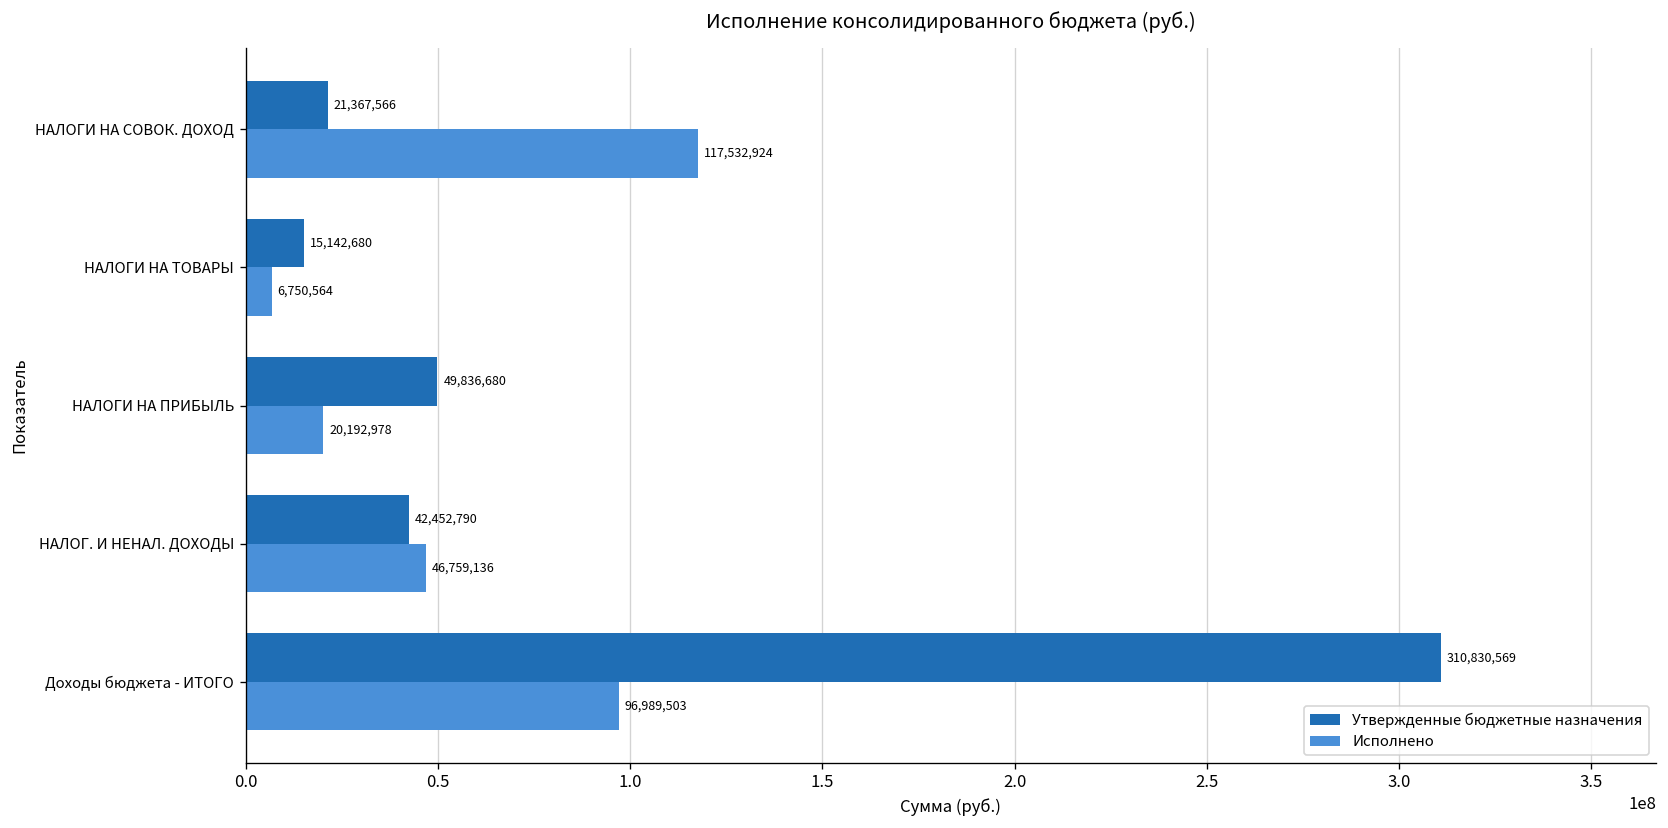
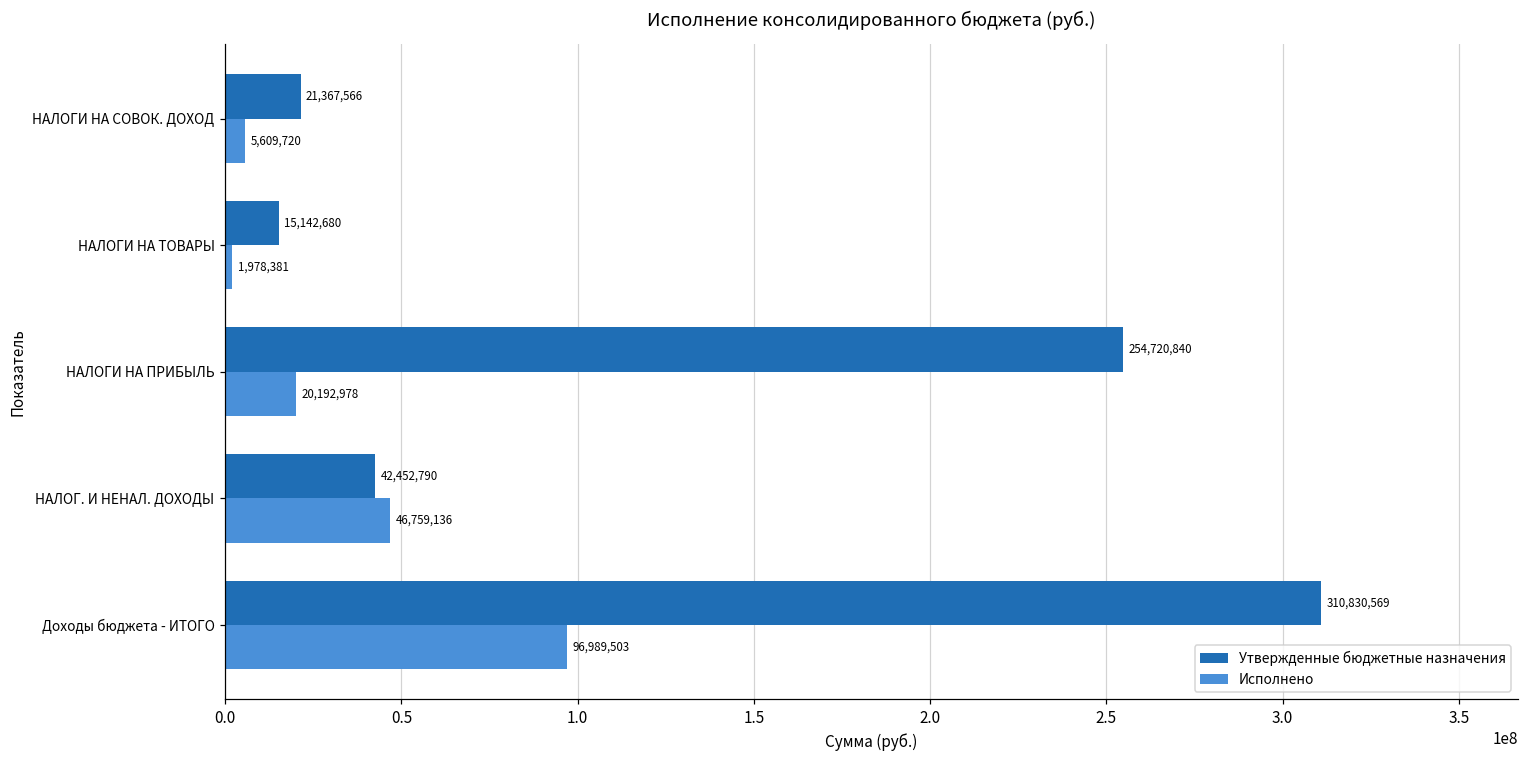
Исполнено, НАЛОГИ НА СОВОК. ДОХОД: 117,532,924 -> 5,609,720
Исполнено, НАЛОГИ НА ТОВАРЫ: 6,750,564 -> 1,978,381
Утвержденные бюджетные назначения, НАЛОГИ НА ПРИБЫЛЬ: 49,836,680 -> 254,720,840
